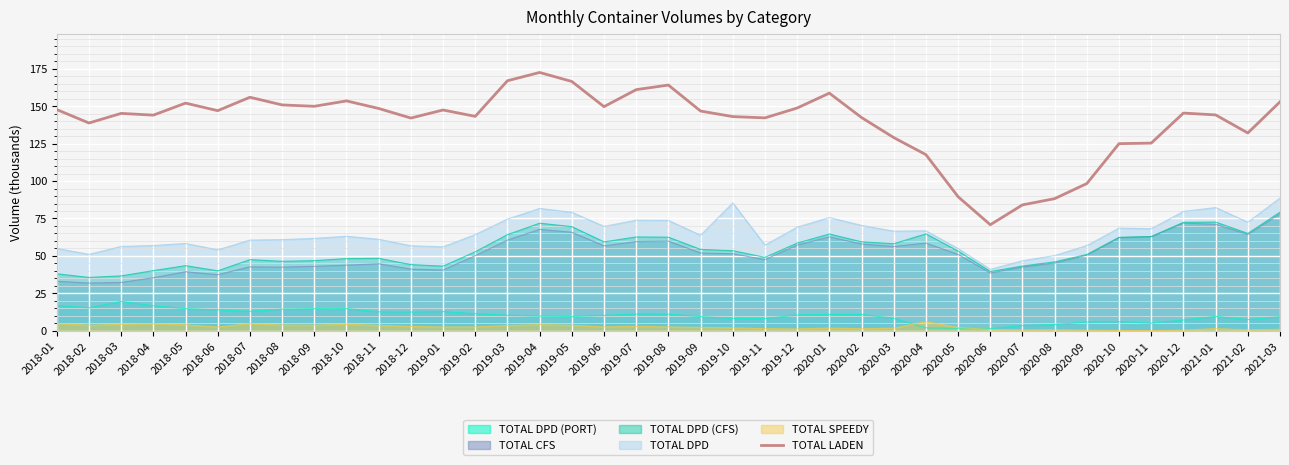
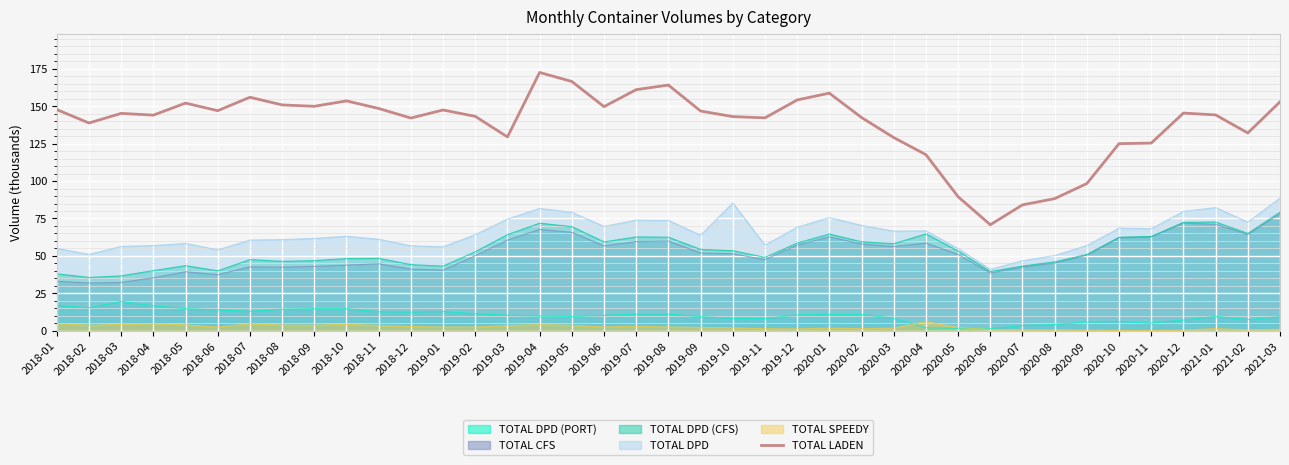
TOTAL LADEN, 2019-03: 167 -> 129
TOTAL LADEN, 2019-12: 149 -> 154
